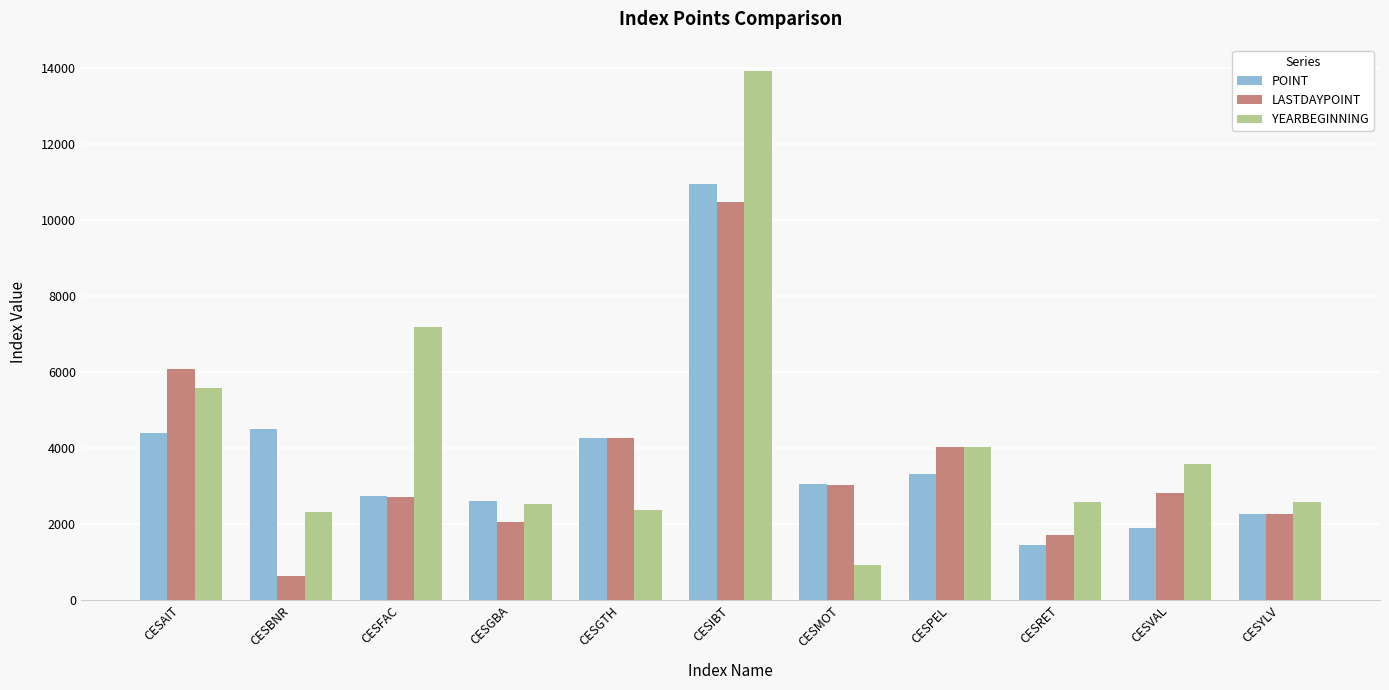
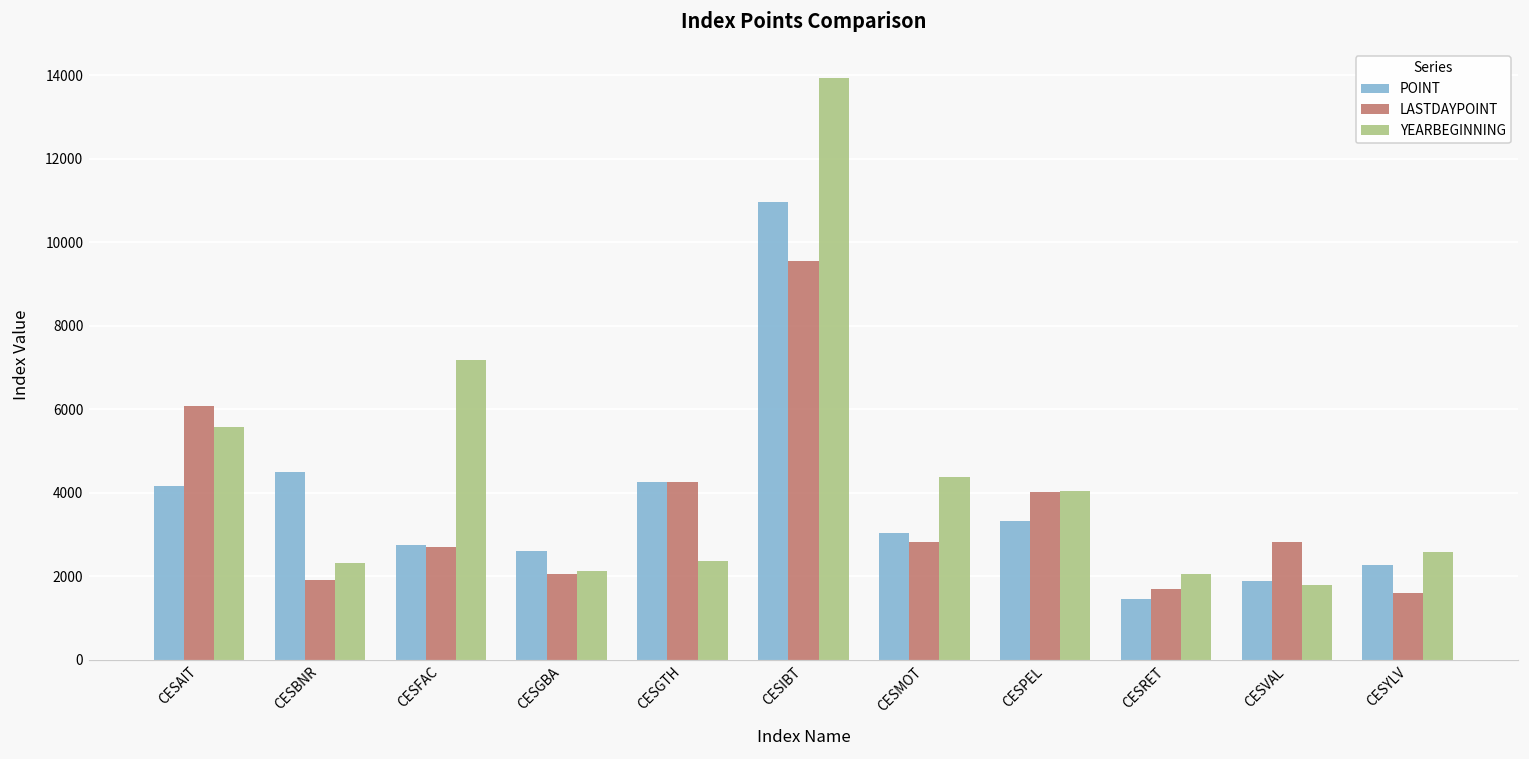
POINT, CESAIT: 4400 -> 4200
LASTDAYPOINT, CESBNR: 600 -> 1900
YEARBEGINNING, CESGBA: 2500 -> 2100
LASTDAYPOINT, CESIBT: 10500 -> 9500
LASTDAYPOINT, CESMOT: 3000 -> 2800
YEARBEGINNING, CESMOT: 900 -> 4400
YEARBEGINNING, CESRET: 2600 -> 2100
YEARBEGINNING, CESVAL: 3600 -> 1800
LASTDAYPOINT, CESYLV: 2300 -> 1600
